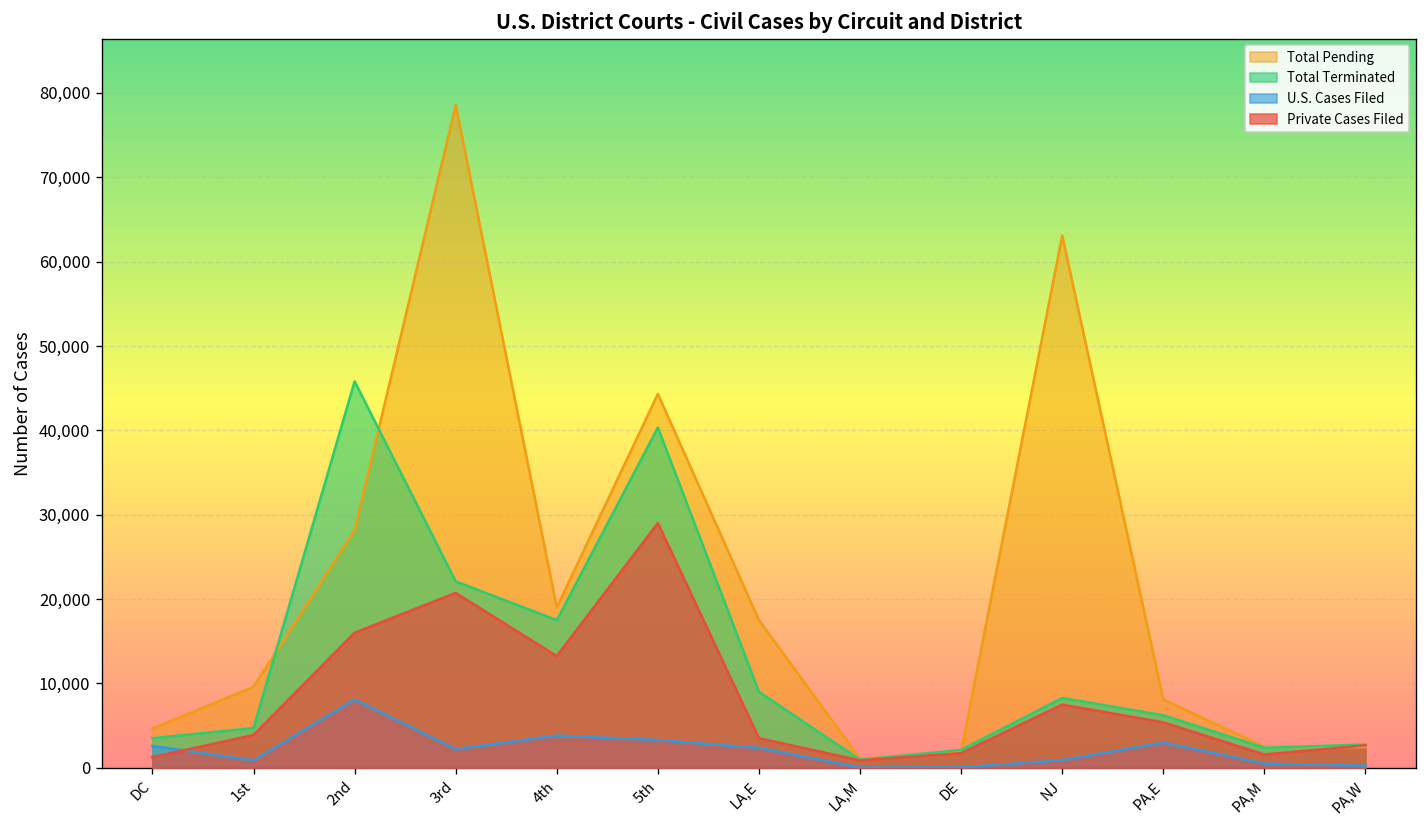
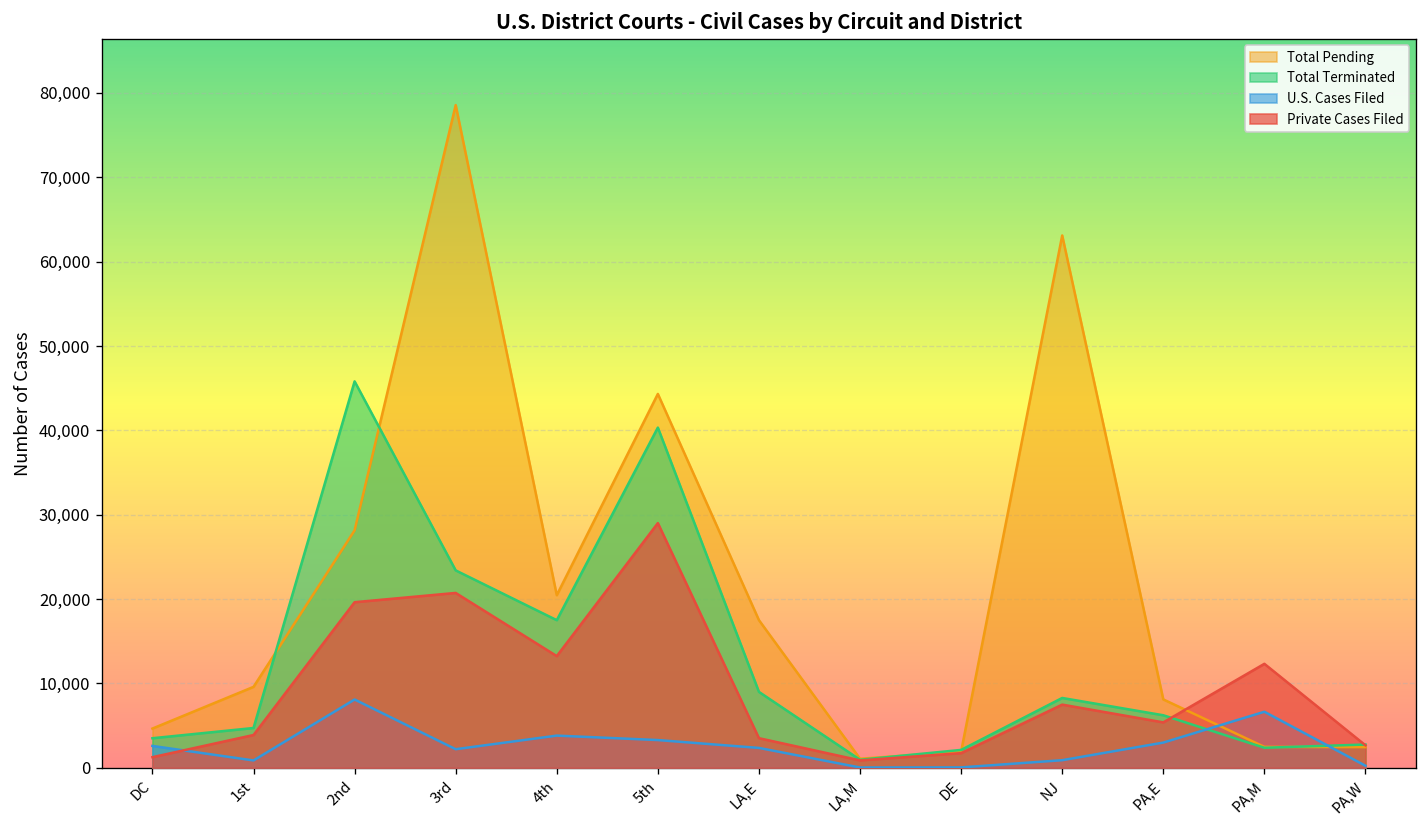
Private Cases Filed, 2nd: 16,000 -> 20,000
Total Terminated, 3rd: 22,000 -> 23,000
Total Pending, 4th: 19,000 -> 20,000
U.S. Cases Filed, PA,M: 1,000 -> 7,000
Private Cases Filed, PA,M: 2,000 -> 12,000
